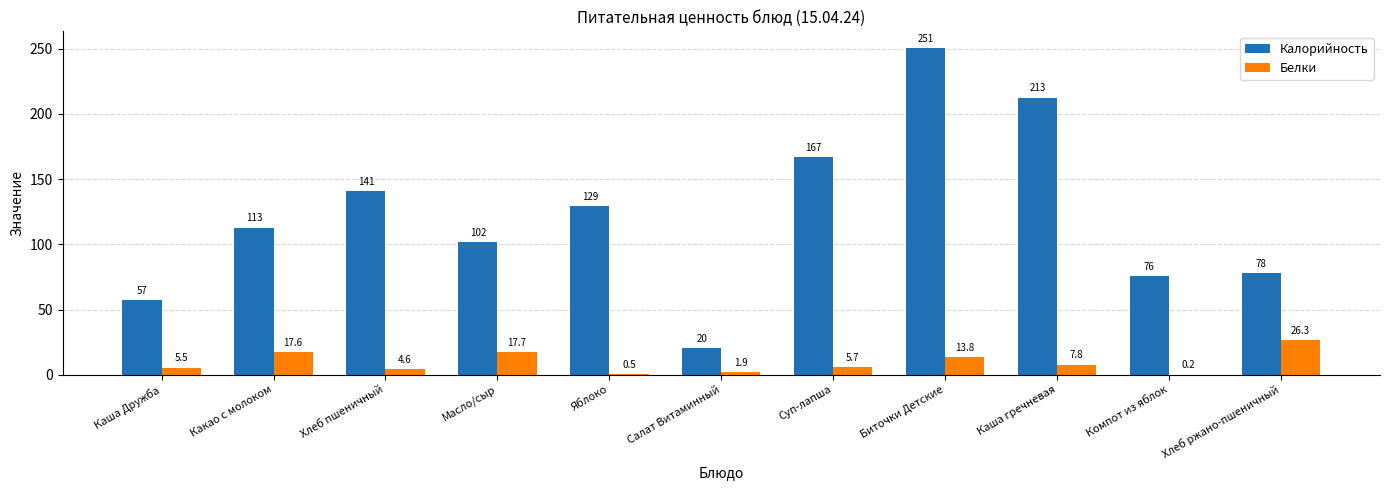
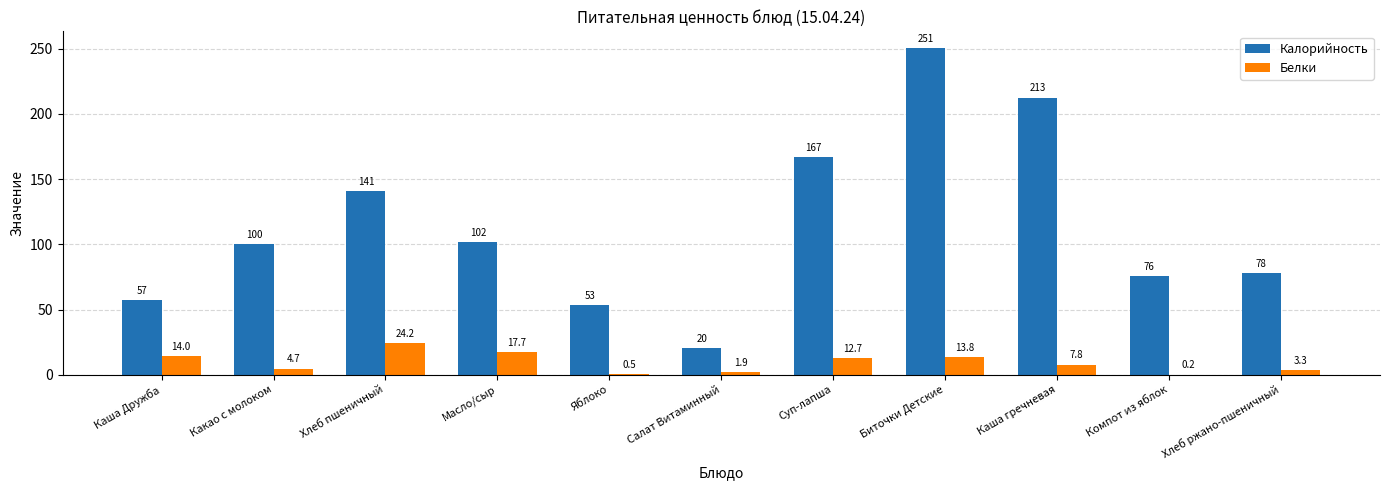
Белки, Каша Дружба: 5.5 -> 14.0
Калорийность, Какао с молоком: 113 -> 100
Белки, Какао с молоком: 17.6 -> 4.7
Белки, Хлеб пшеничный: 4.6 -> 24.2
Калорийность, Яблоко: 129 -> 53
Белки, Суп-лапша: 5.7 -> 12.7
Белки, Хлеб ржано-пшеничный: 26.3 -> 3.3
